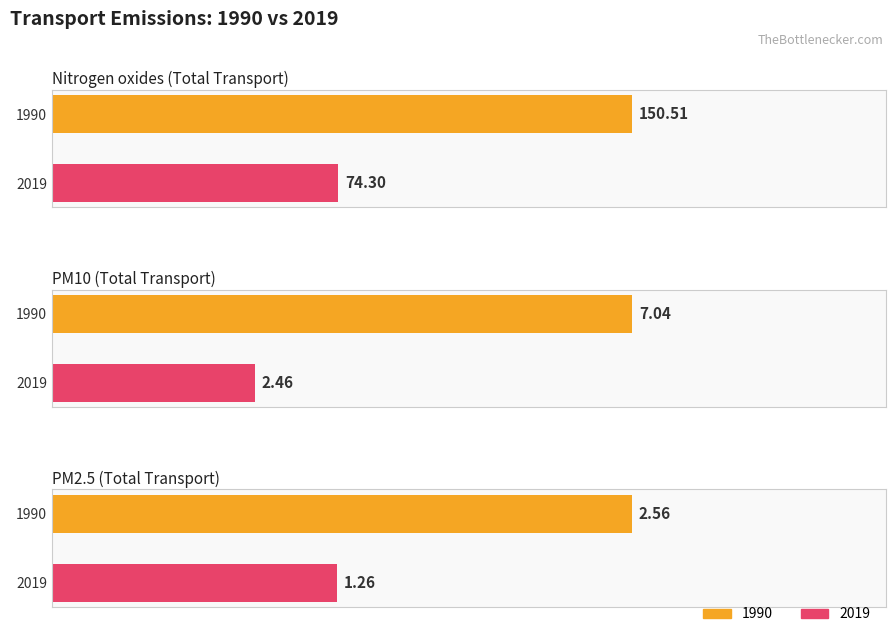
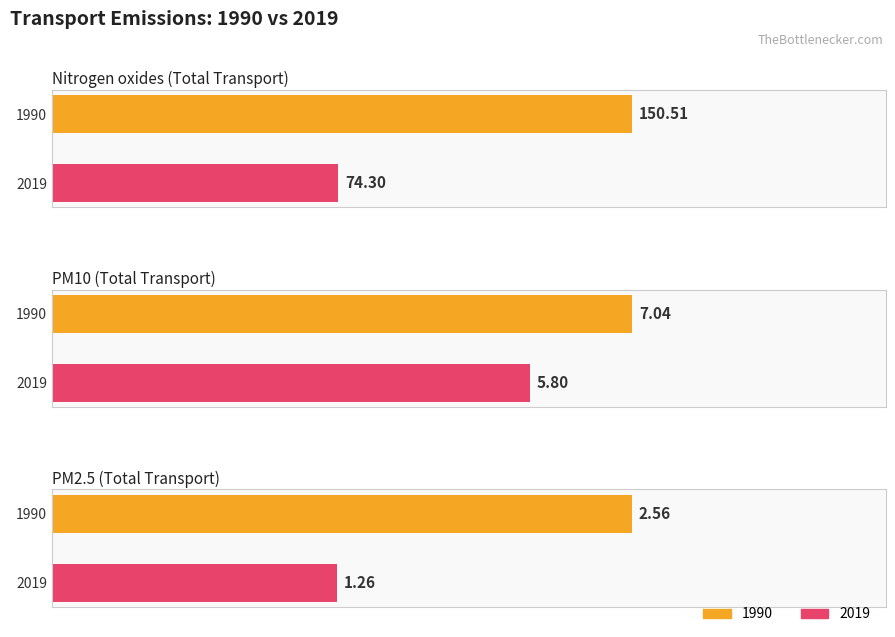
PM10 (Total Transport), 2019: 2.46 -> 5.80
